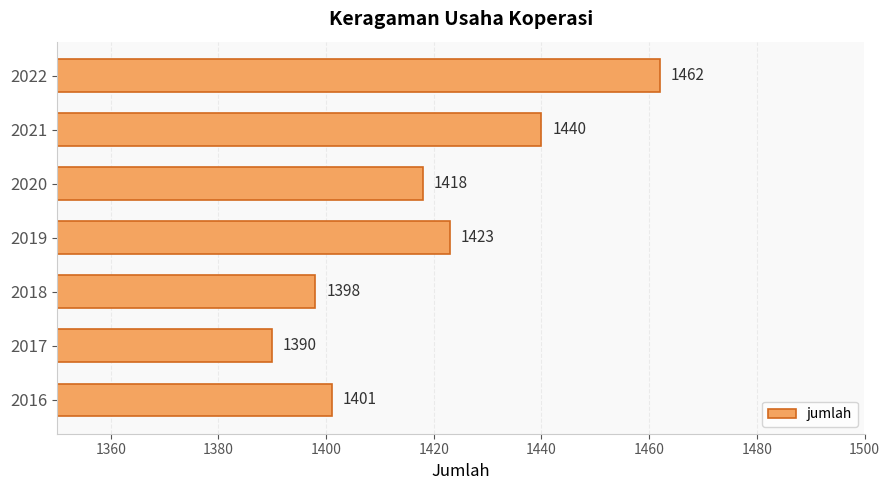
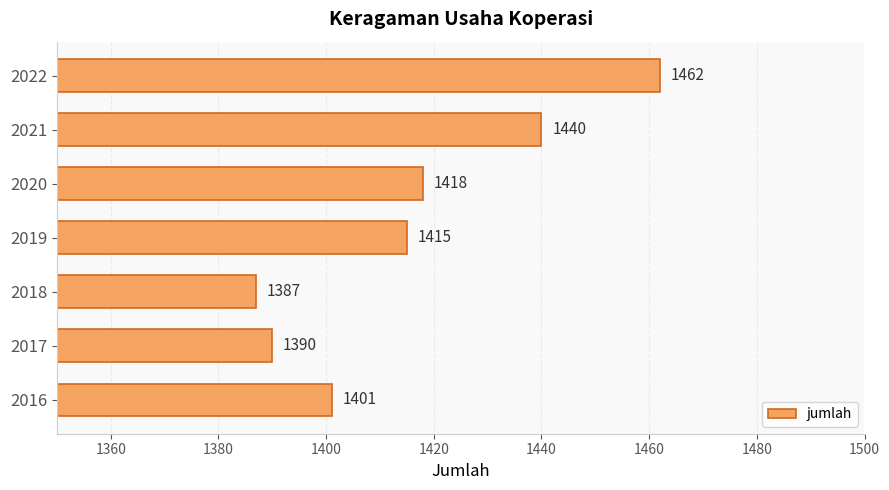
2019: 1423 -> 1415
2018: 1398 -> 1387
